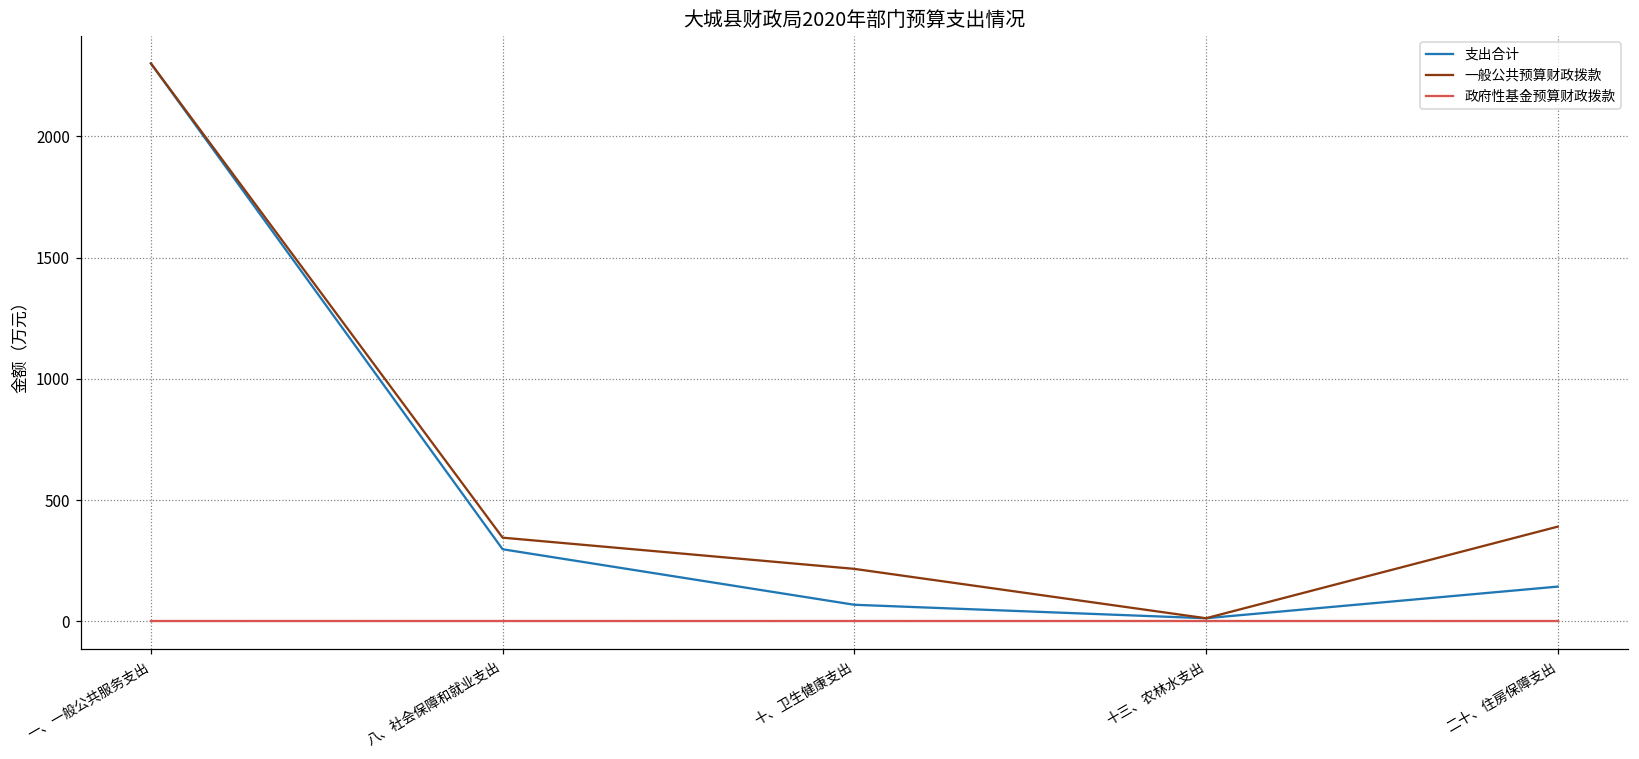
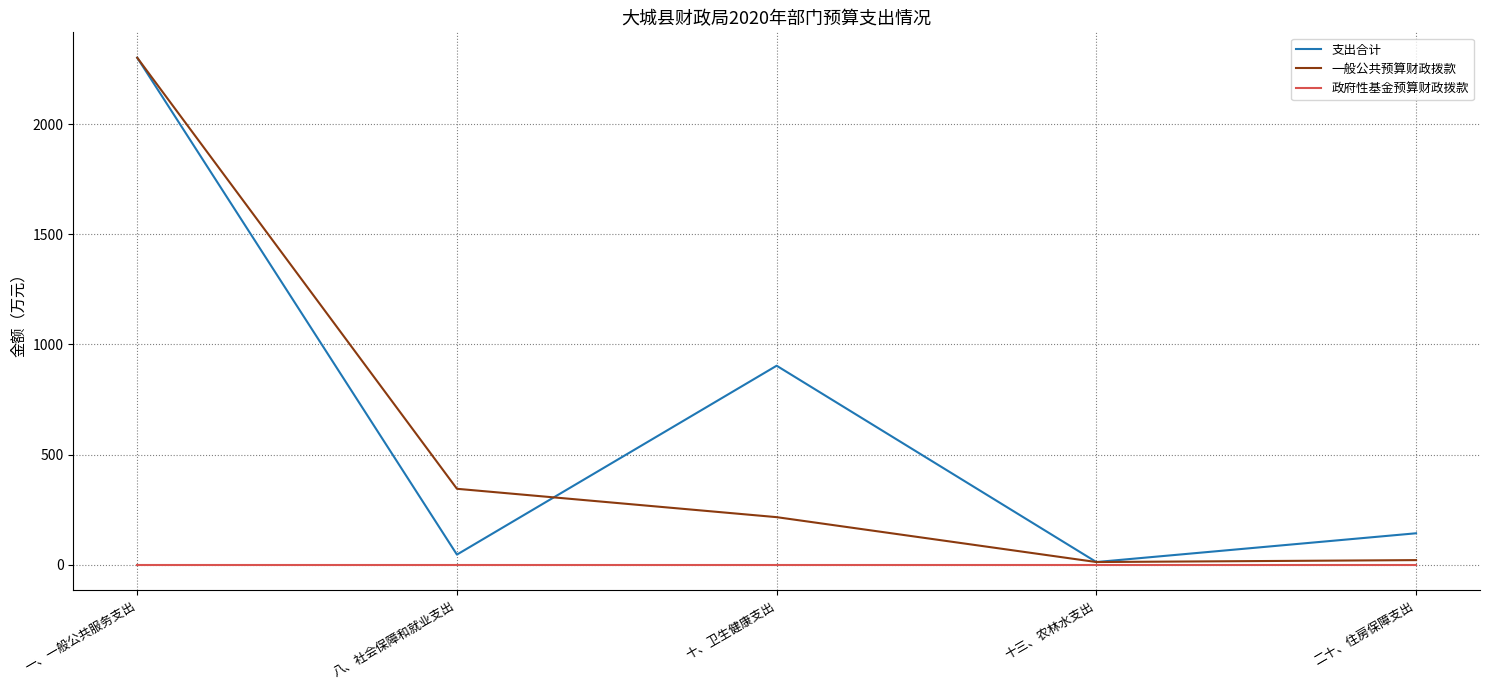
支出合计, 八、社会保障和就业支出: 300 -> 50
支出合计, 十、卫生健康支出: 70 -> 900
一般公共预算财政拨款, 二十、住房保障支出: 390 -> 20
